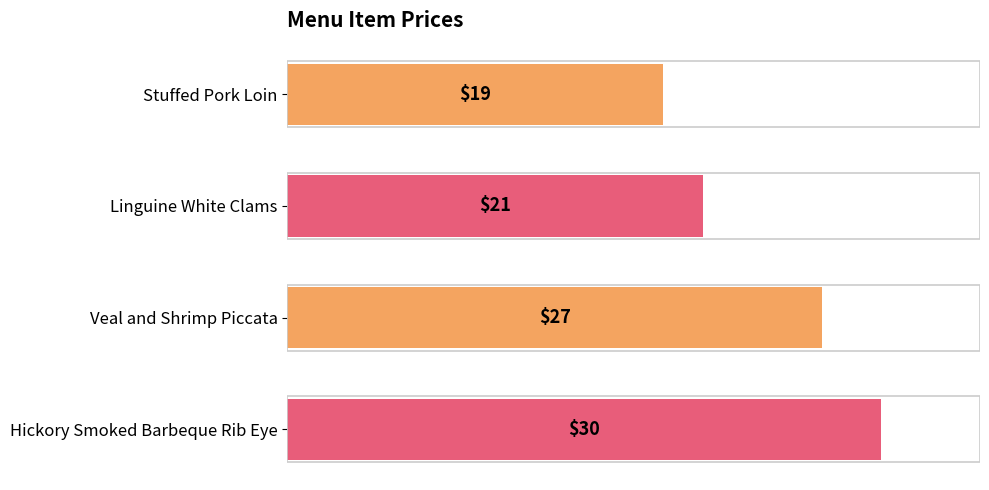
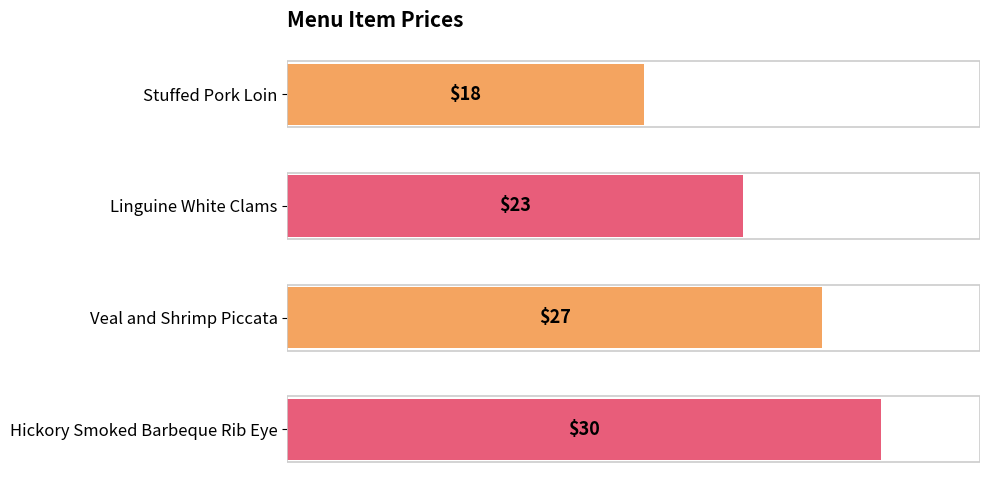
Stuffed Pork Loin: $19 -> $18
Linguine White Clams: $21 -> $23
